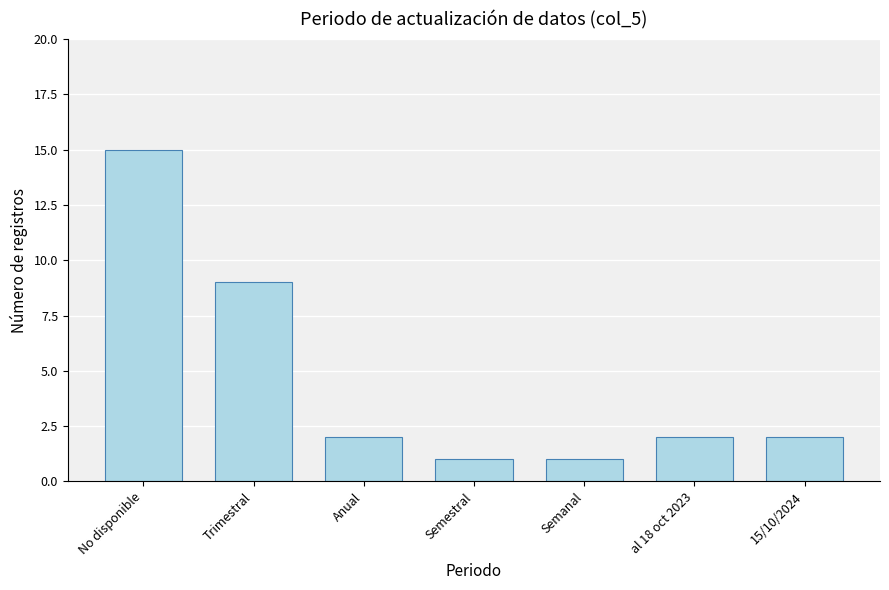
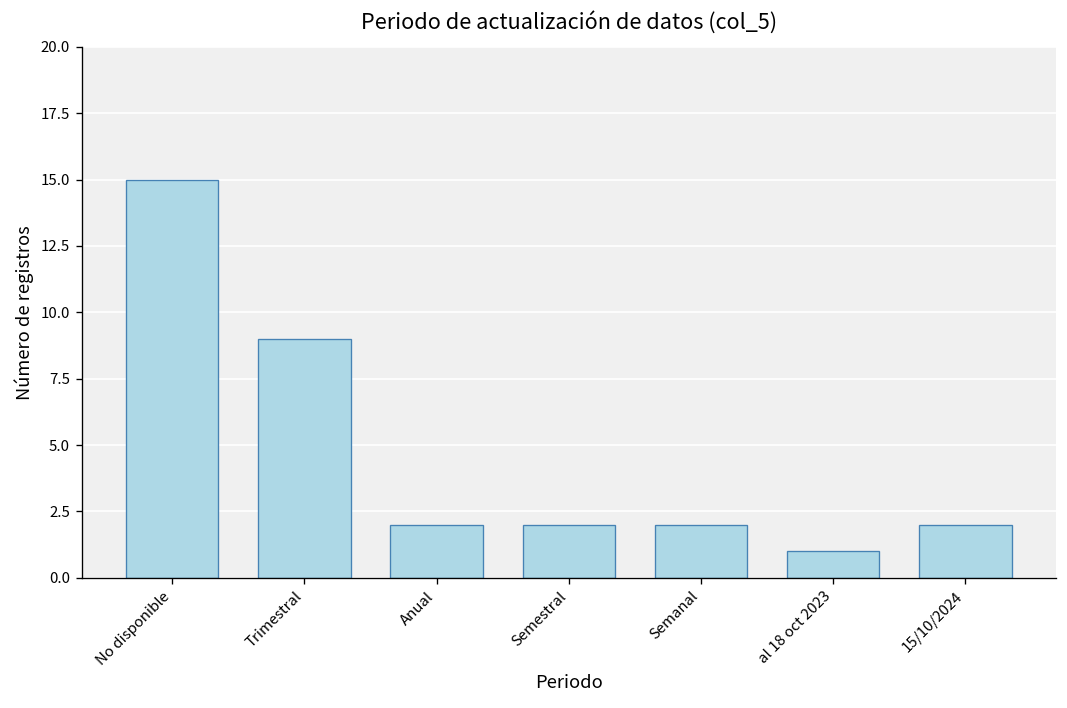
Semestral: 1 -> 2
Semanal: 1 -> 2
al 18 oct 2023: 2 -> 1
